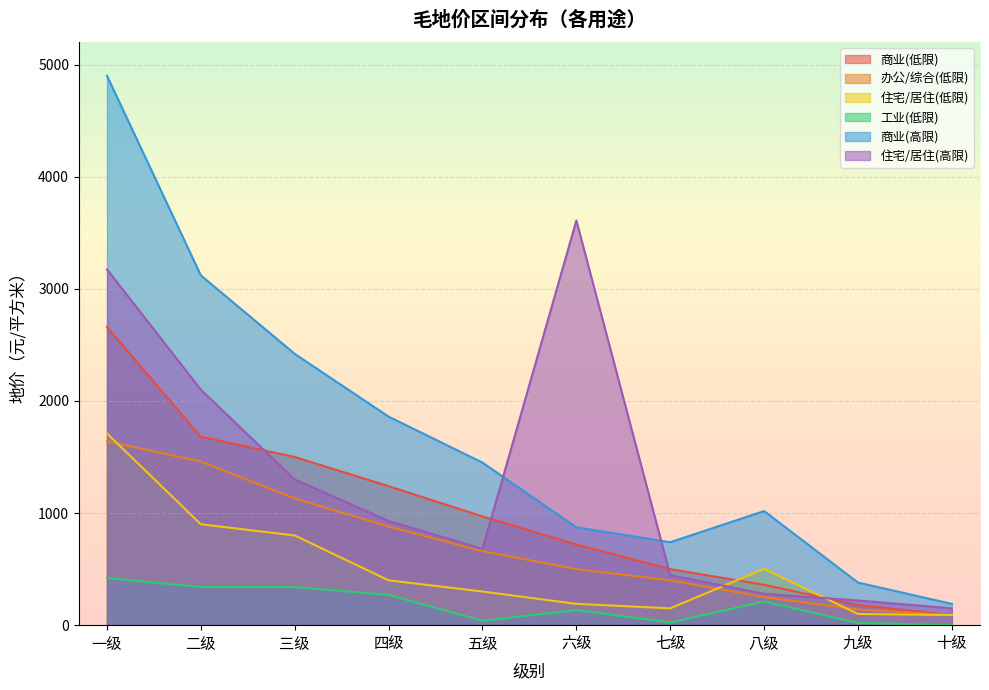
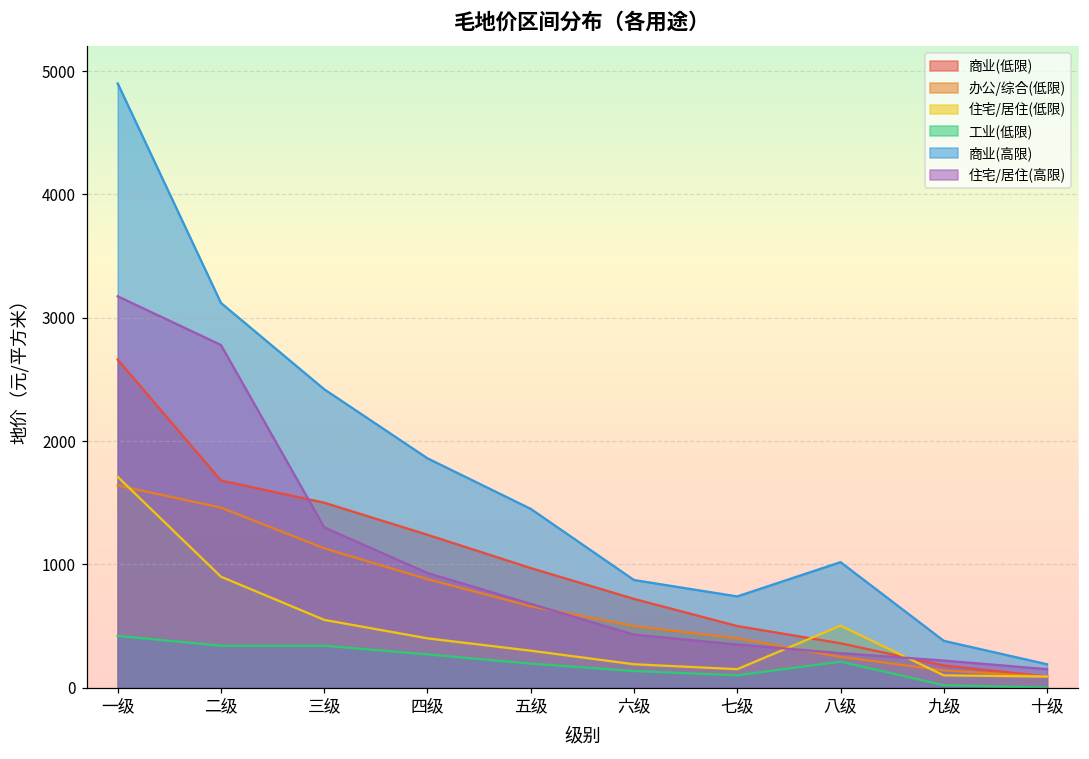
住宅/居住(高限), 二级: 2100 -> 2780
住宅/居住(低限), 三级: 800 -> 550
工业(低限), 五级: 40 -> 200
住宅/居住(高限), 六级: 3610 -> 430
工业(低限), 七级: 20 -> 100
住宅/居住(高限), 七级: 450 -> 350
